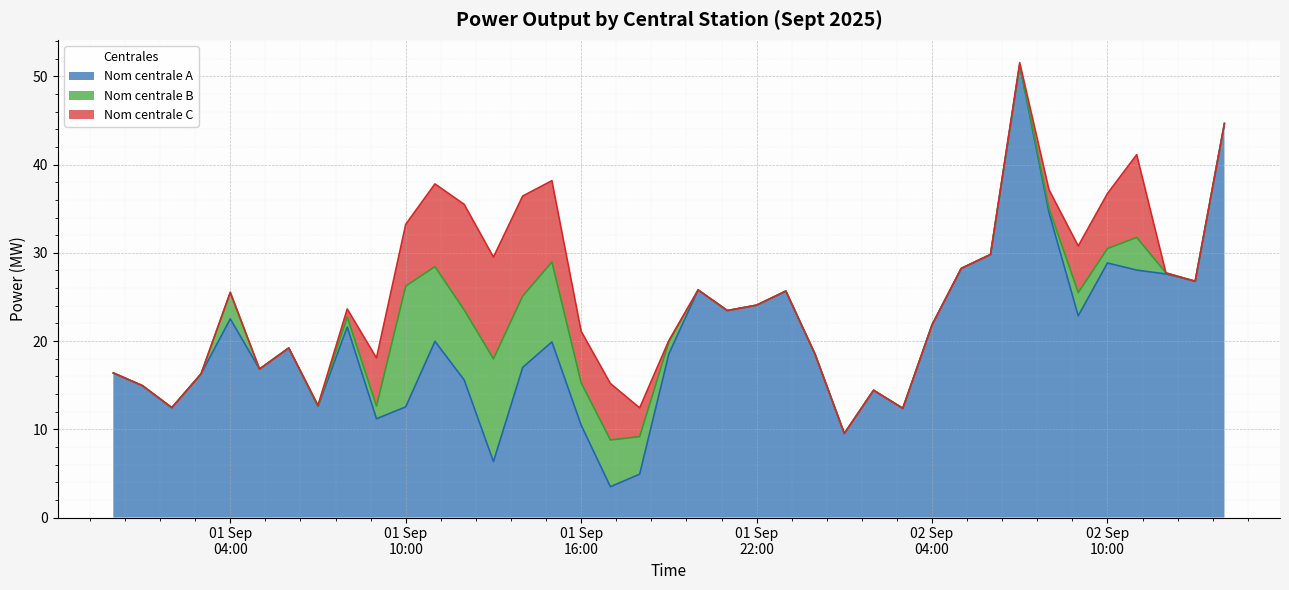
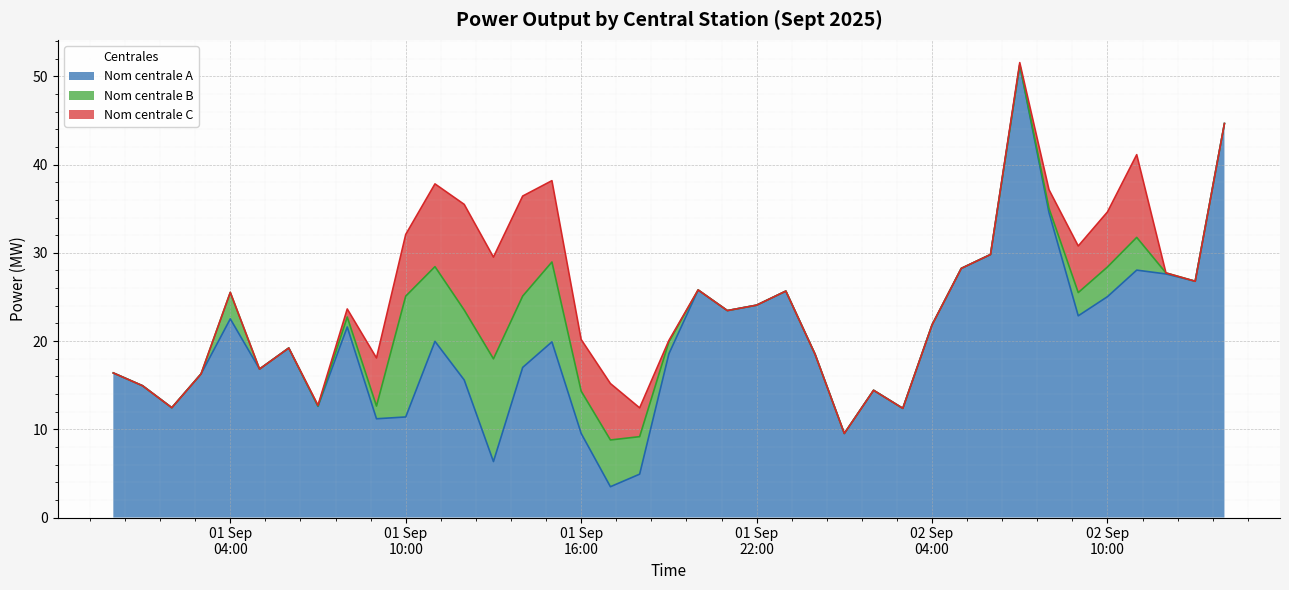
Nom centrale A, 01 Sep 10:00: 13 -> 11
Nom centrale A, 01 Sep 16:00: 10.5 -> 9.5
Nom centrale A, 02 Sep 10:00: 29 -> 25
Nom centrale B, 02 Sep 10:00: 2 -> 3
